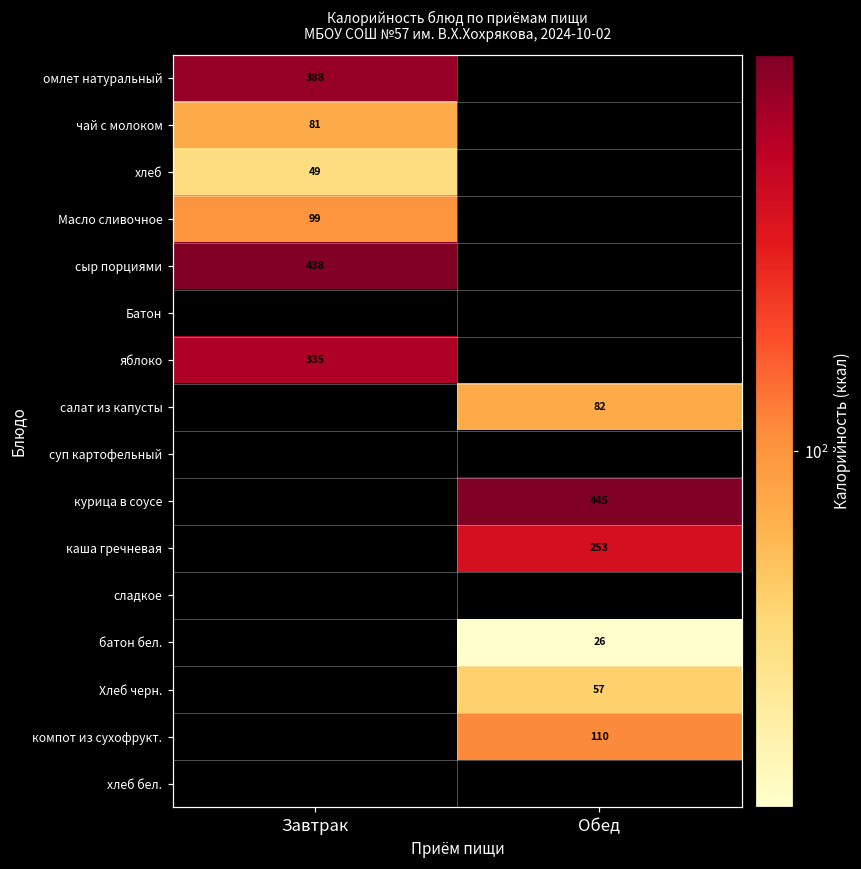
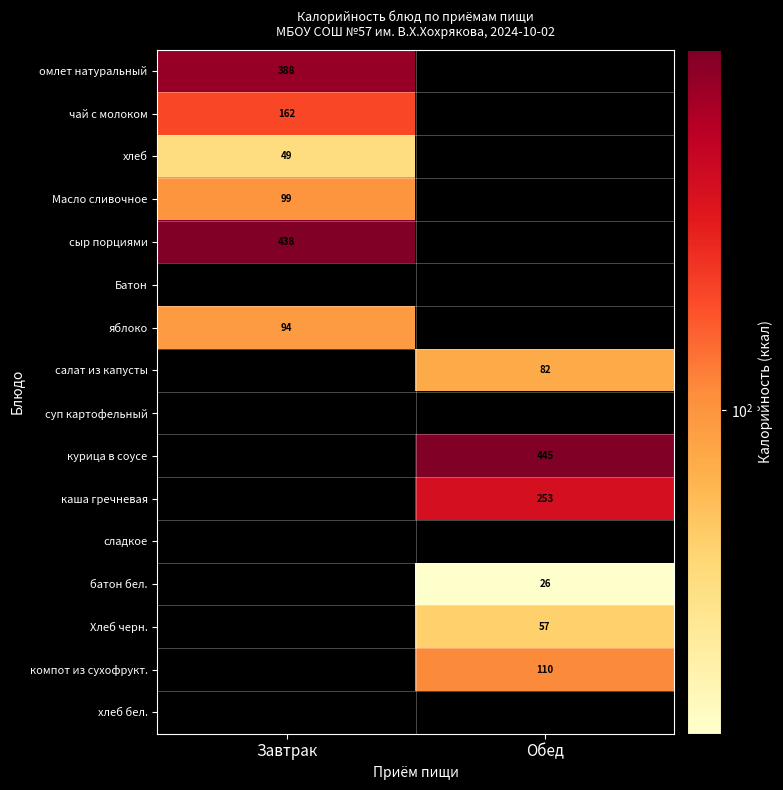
чай с молоком, Завтрак: 81 -> 162
яблоко, Завтрак: 335 -> 94
